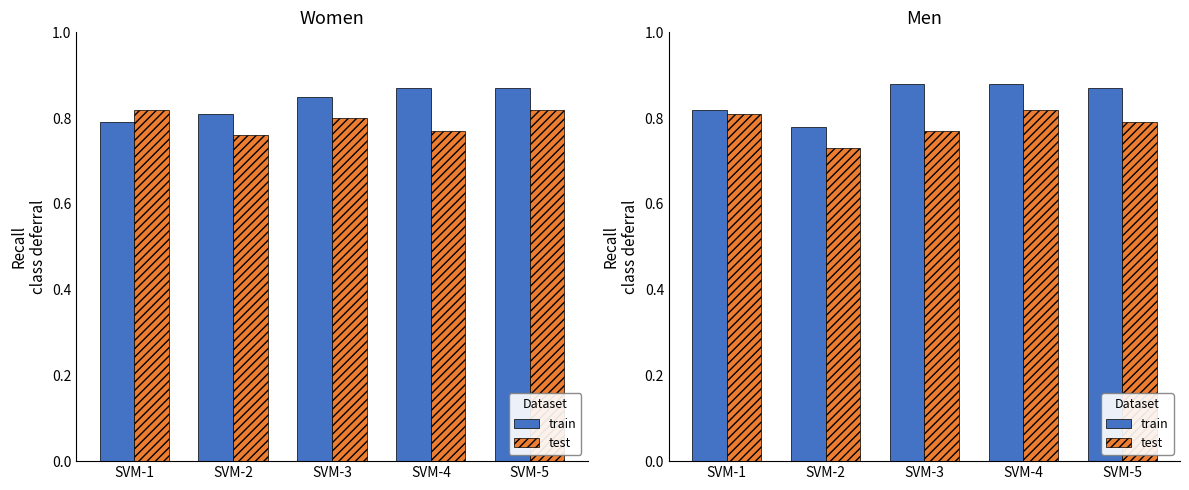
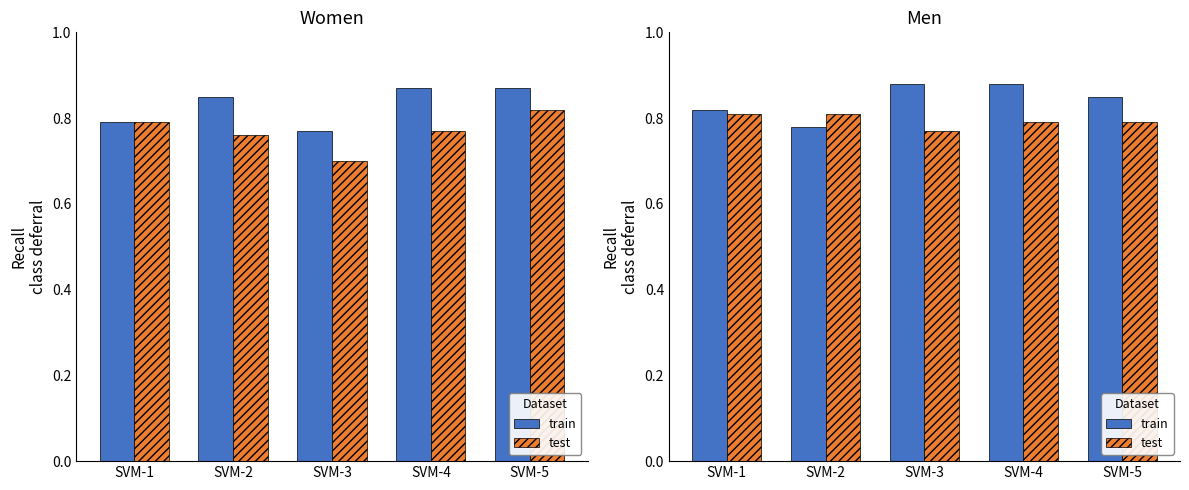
Women, test, SVM-1: 0.82 -> 0.79
Women, train, SVM-2: 0.81 -> 0.85
Women, train, SVM-3: 0.85 -> 0.77
Women, test, SVM-3: 0.8 -> 0.7
Men, test, SVM-2: 0.73 -> 0.81
Men, test, SVM-4: 0.82 -> 0.79
Men, train, SVM-5: 0.87 -> 0.85
